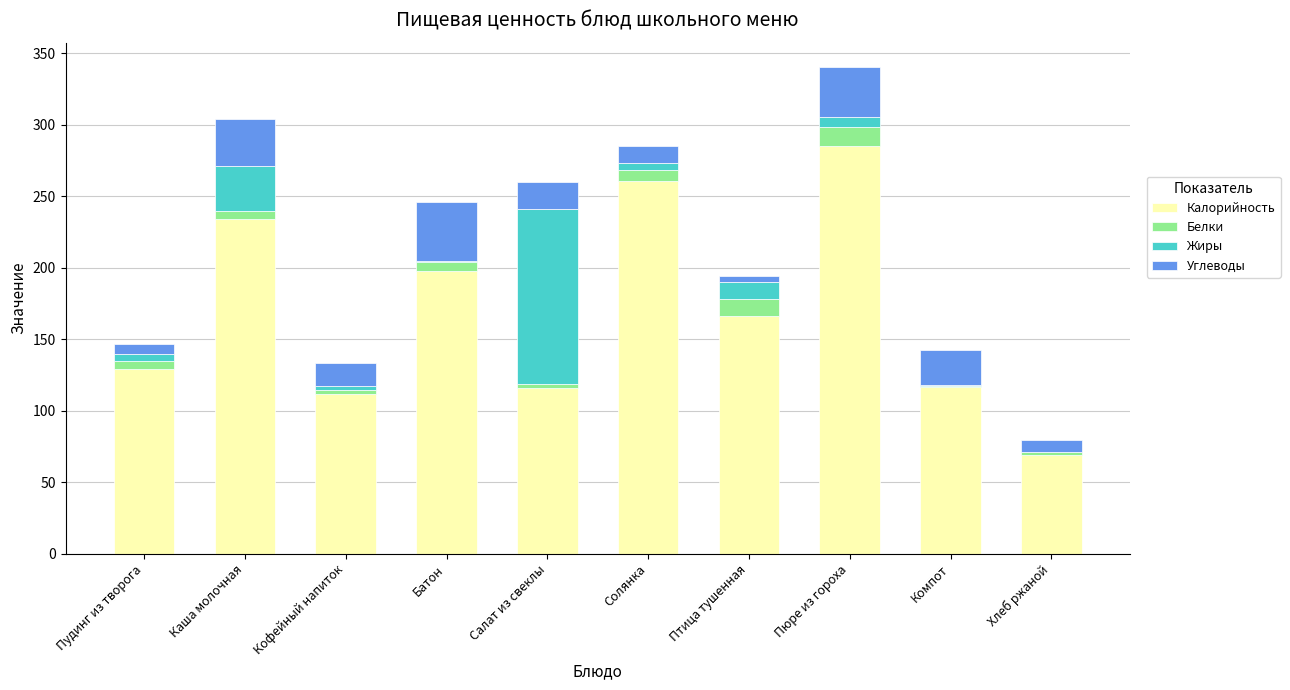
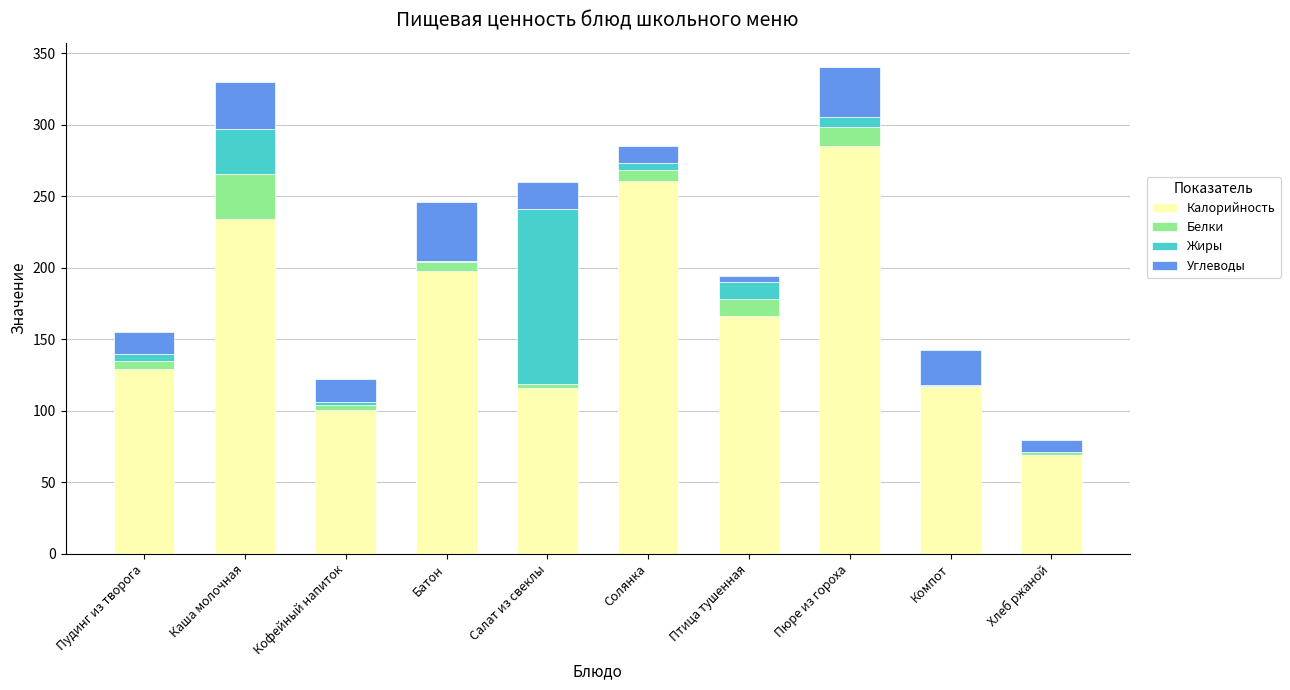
Углеводы, Пудинг из творога: 7 -> 15
Белки, Каша молочная: 6 -> 32
Калорийность, Кофейный напиток: 112 -> 101
